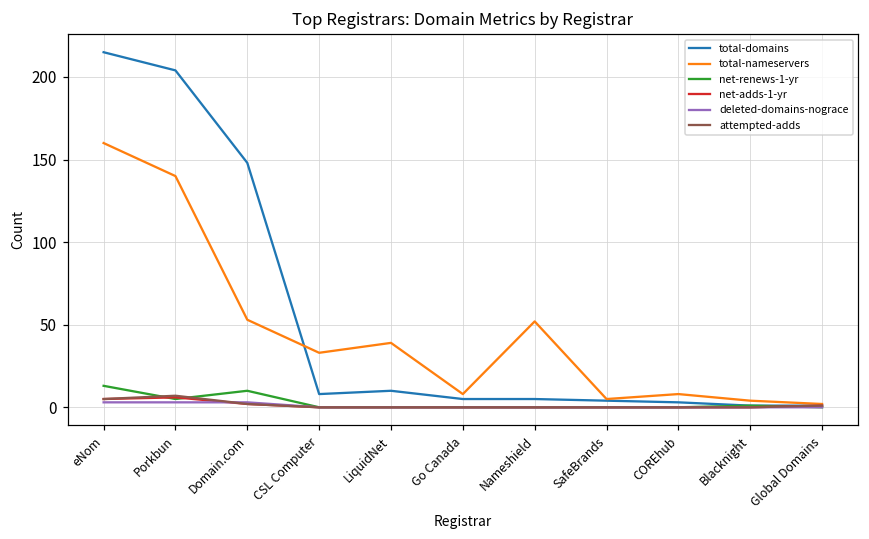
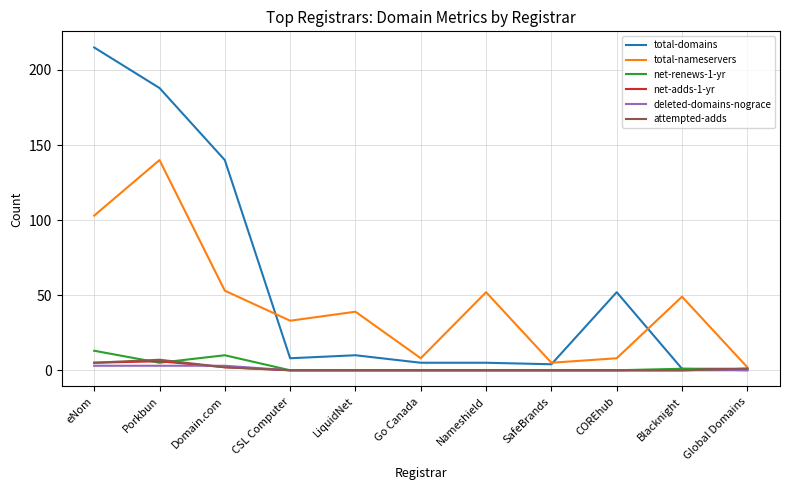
total-nameservers, eNom: 160 -> 103
total-domains, Porkbun: 204 -> 188
total-domains, Domain.com: 148 -> 140
total-domains, COREhub: 3 -> 52
total-nameservers, Blacknight: 4 -> 49
